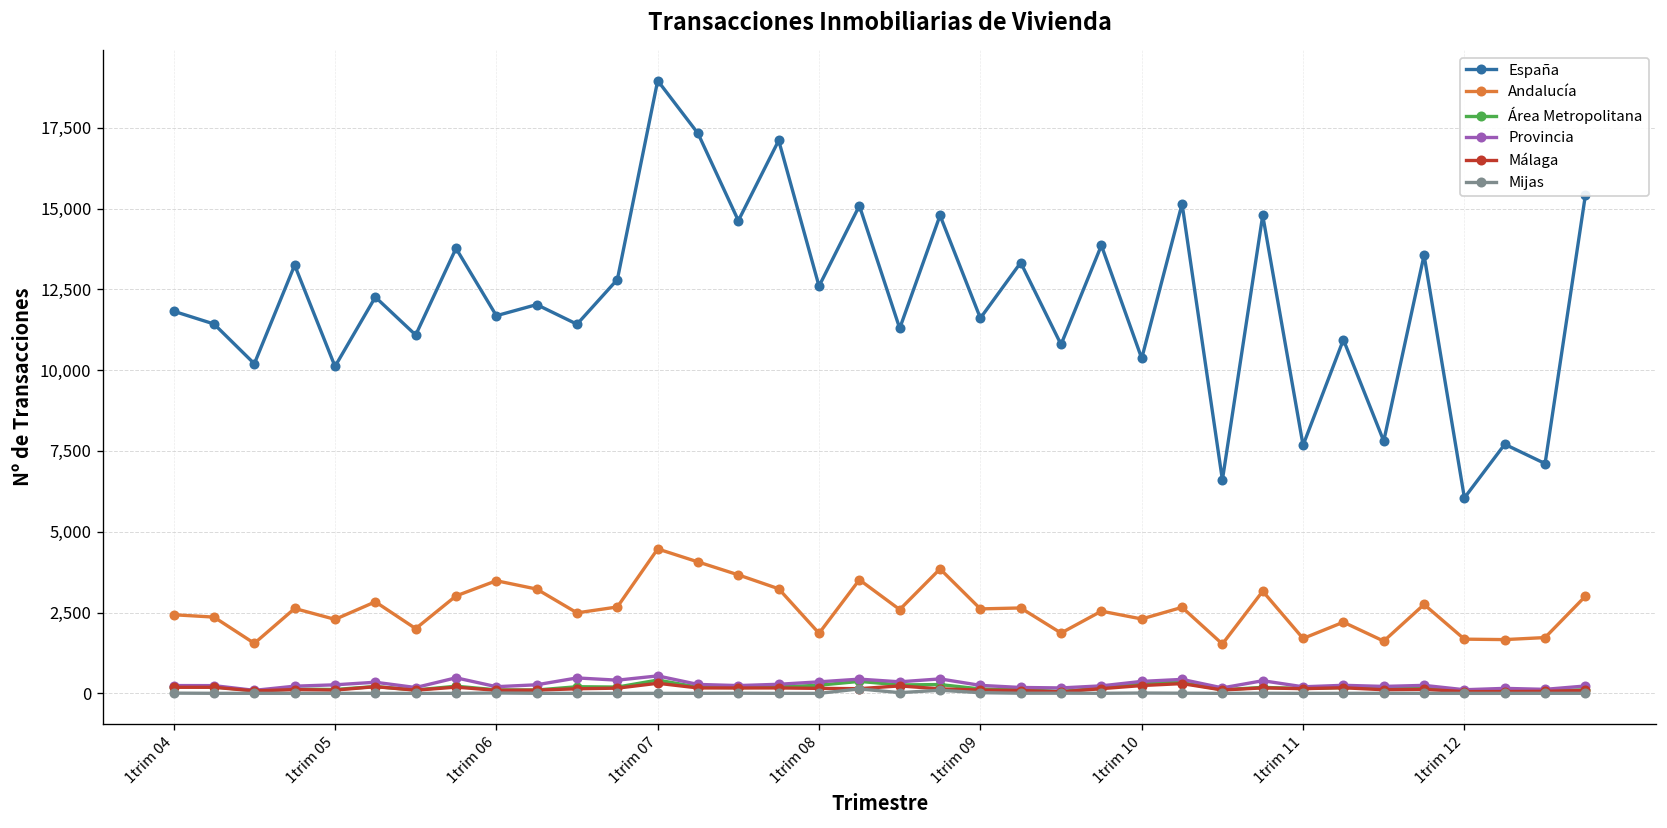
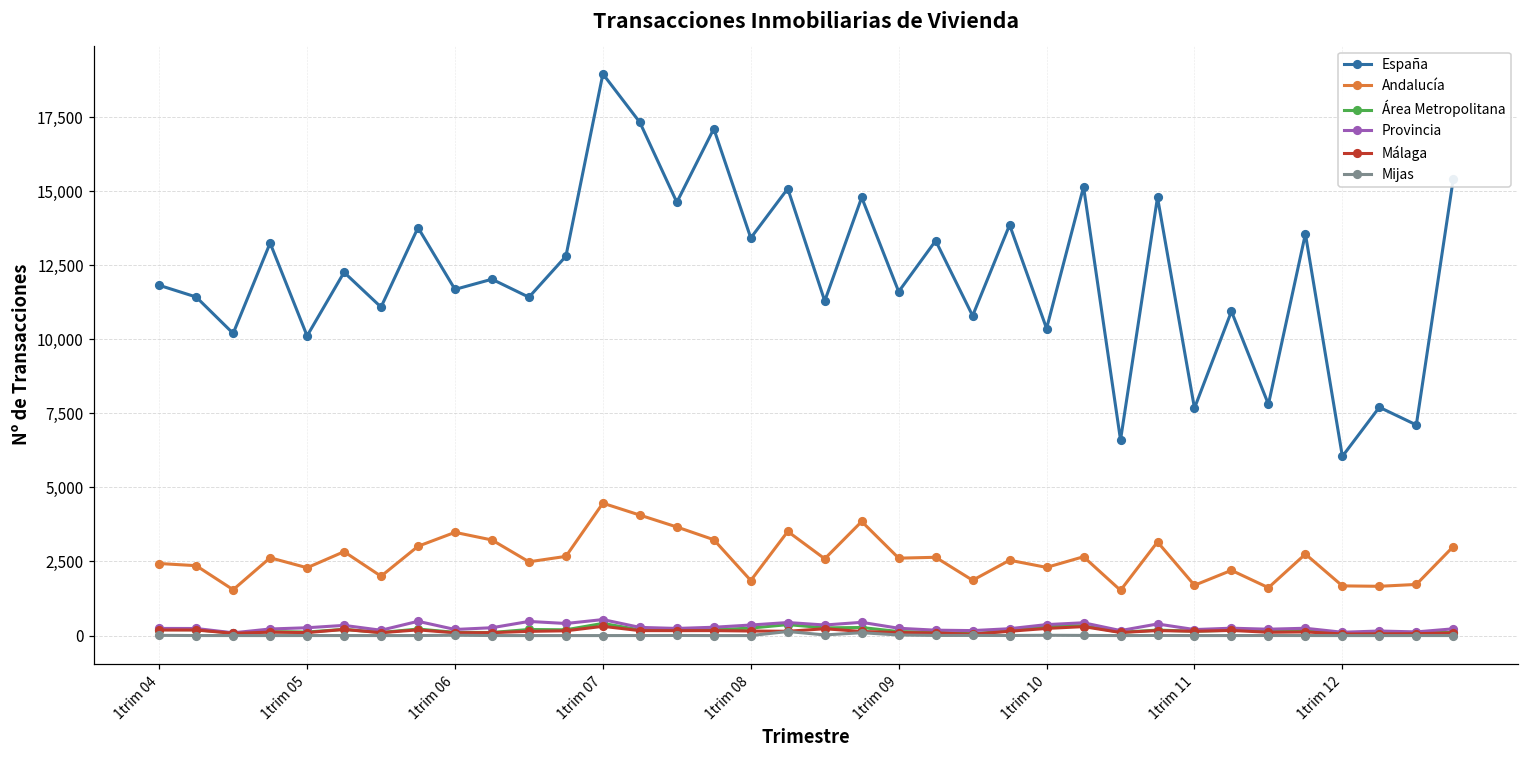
España, 1trim 08: 12,600 -> 13,400
